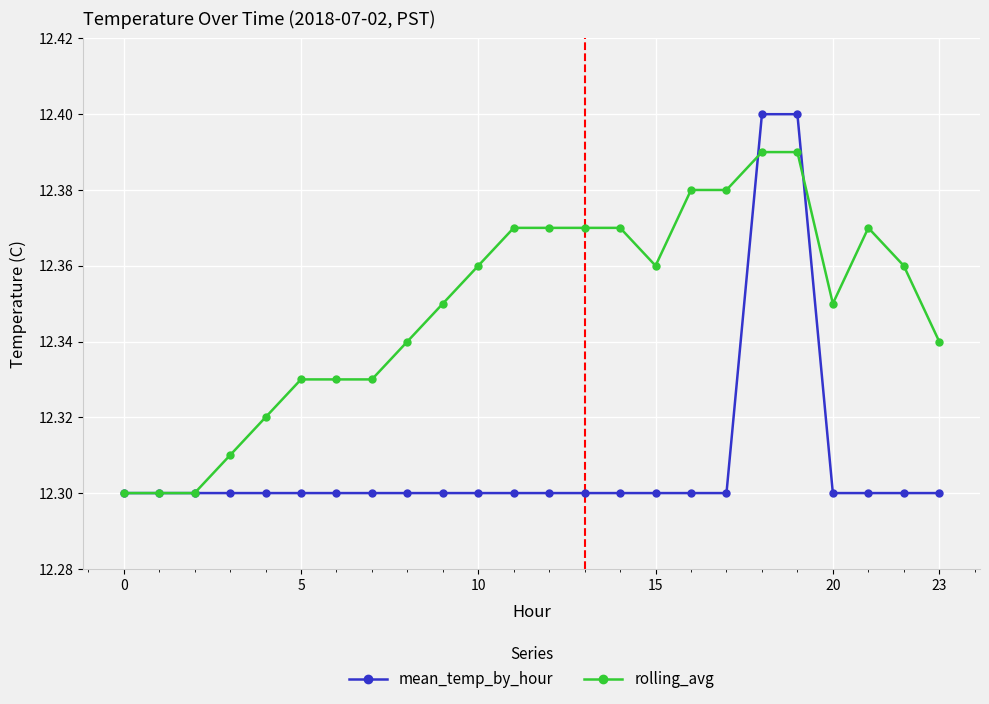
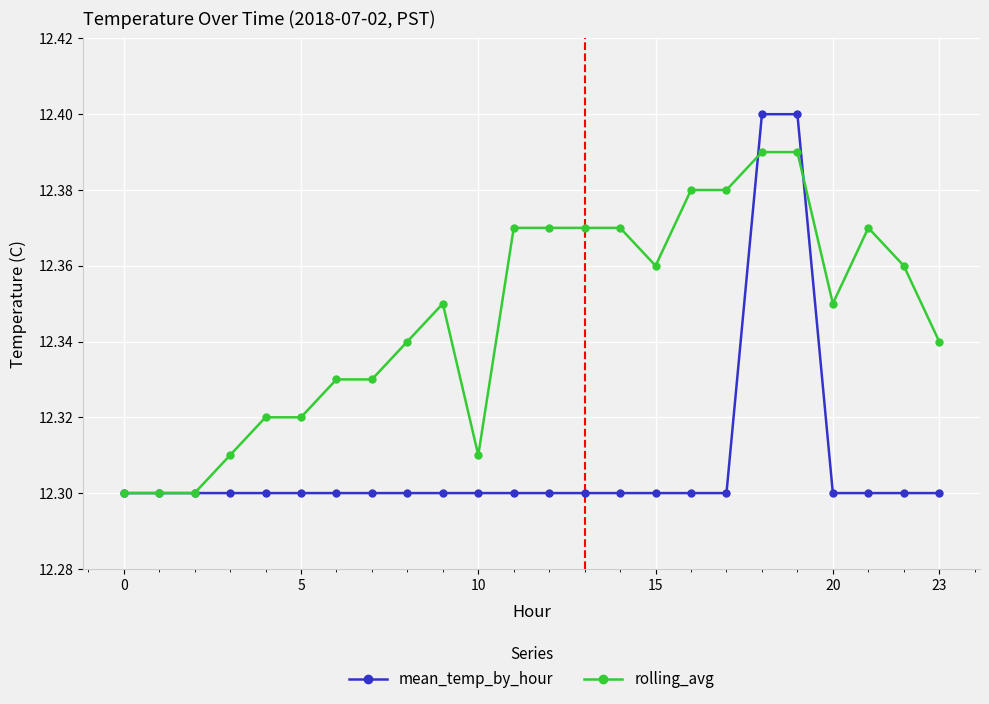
rolling_avg, 5: 12.33 -> 12.32
rolling_avg, 10: 12.36 -> 12.31
